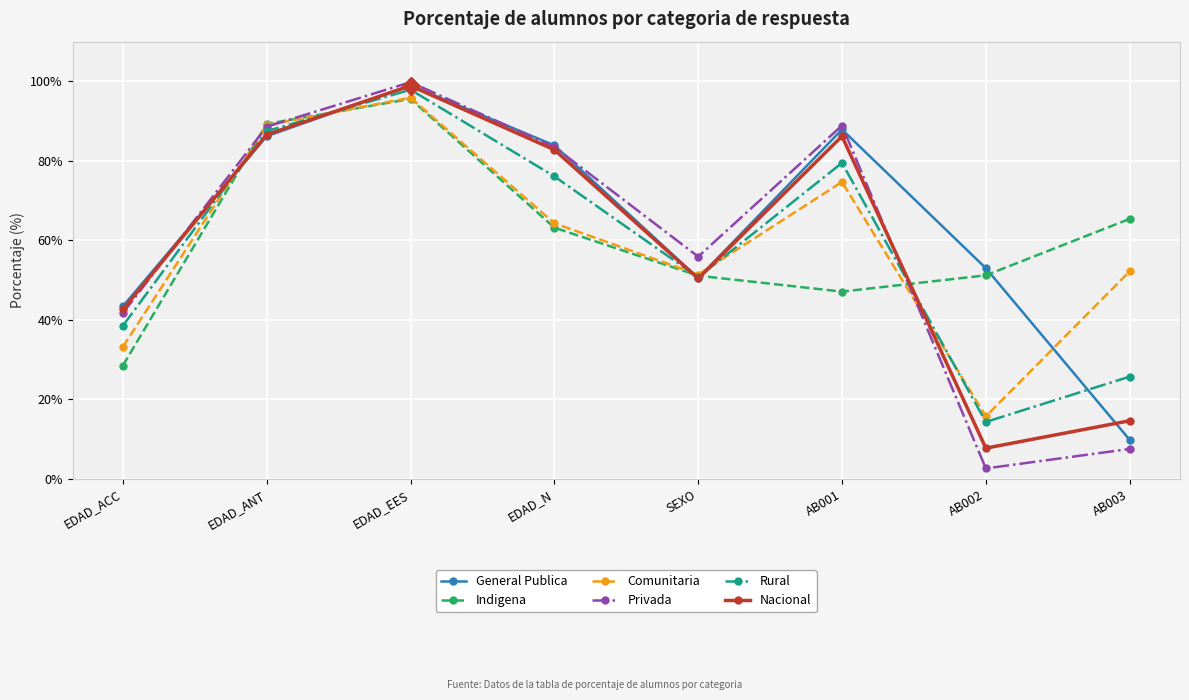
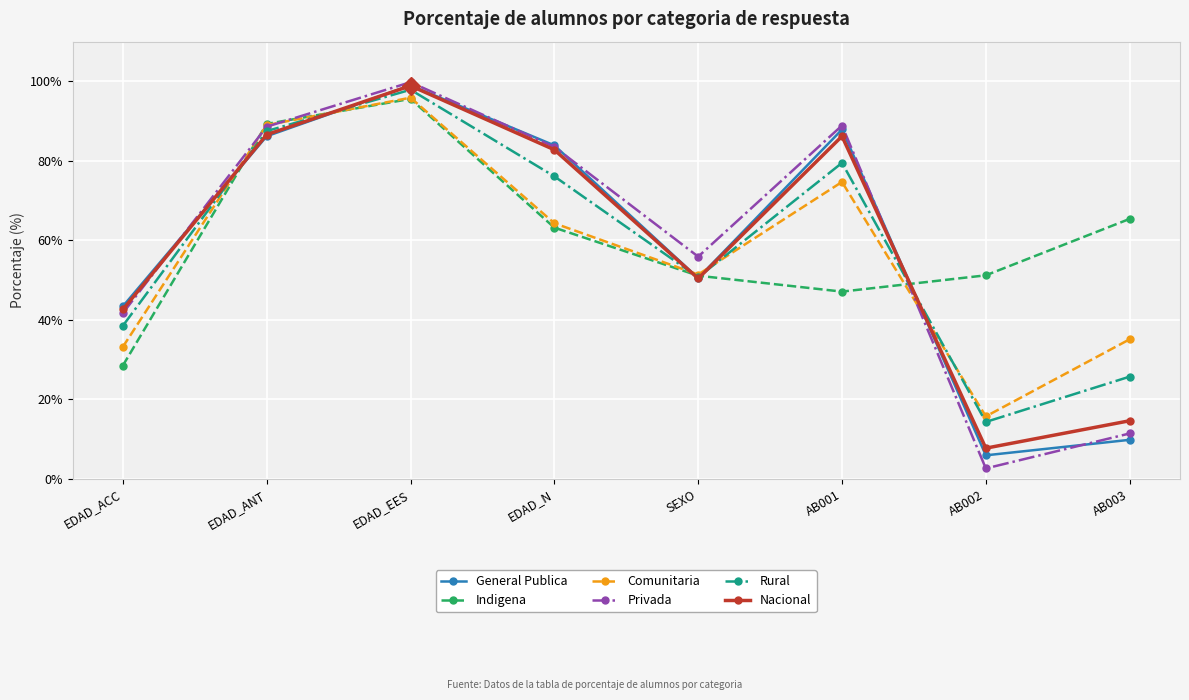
General Publica, AB002: 53% -> 6%
Comunitaria, AB003: 52% -> 35%
Privada, AB003: 8% -> 11%
